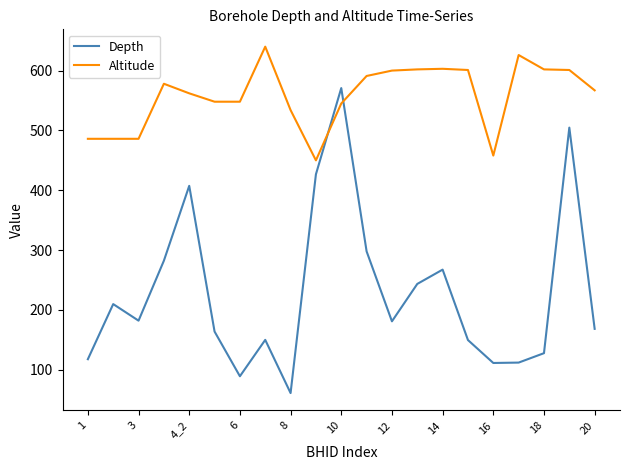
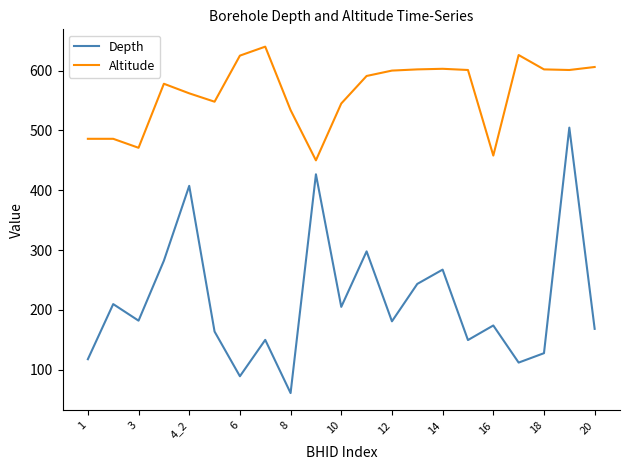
Altitude, 3: 490 -> 470
Altitude, 6: 550 -> 630
Depth, 10: 570 -> 210
Depth, 16: 110 -> 170
Altitude, 20: 570 -> 610
